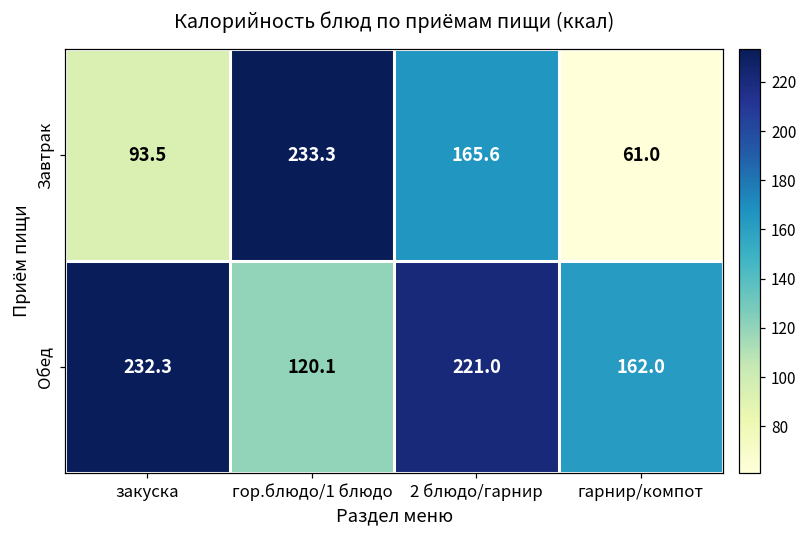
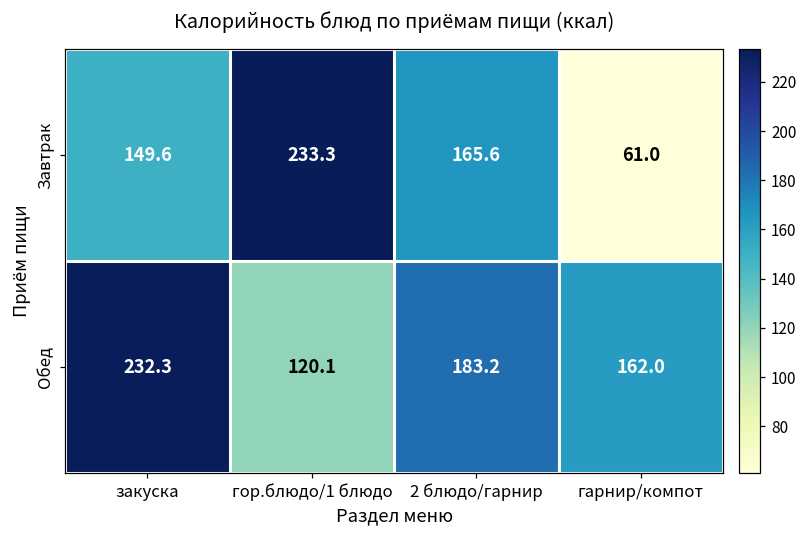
Завтрак, закуска: 93.5 -> 149.6
Обед, 2 блюдо/гарнир: 221.0 -> 183.2
